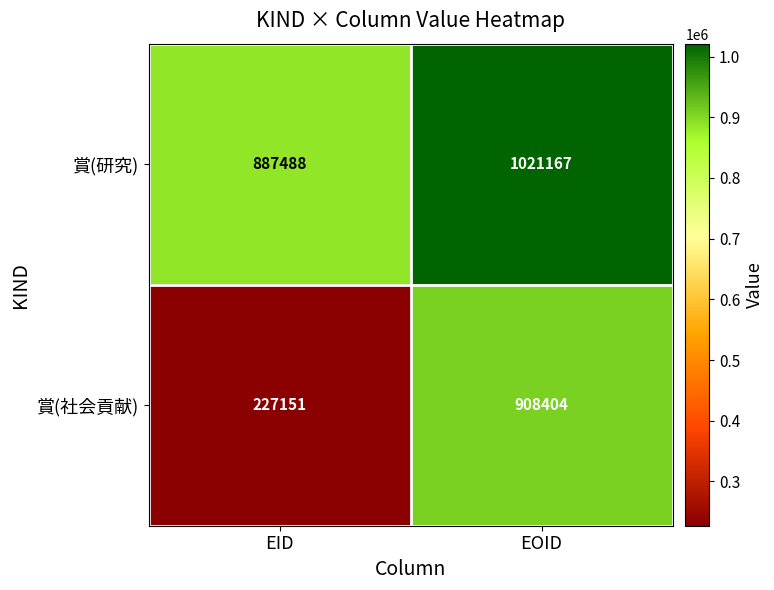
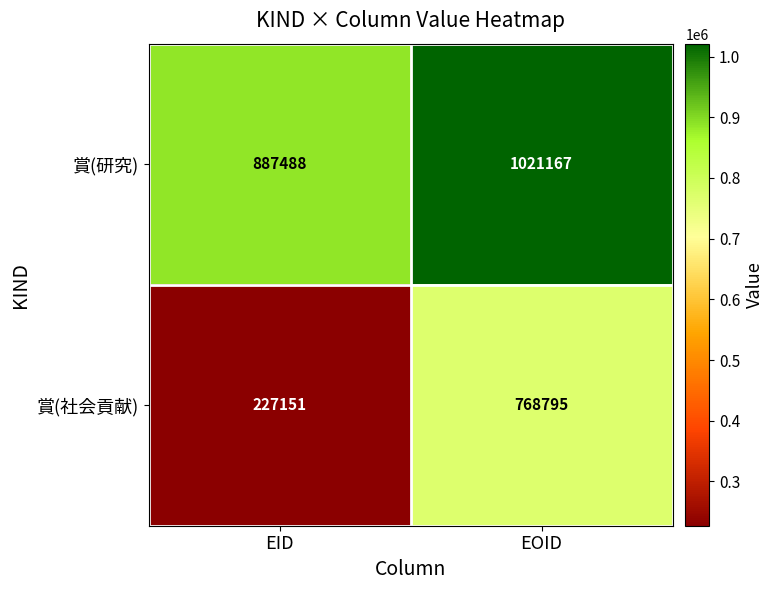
賞(社会貢献), EOID: 908404 -> 768795
